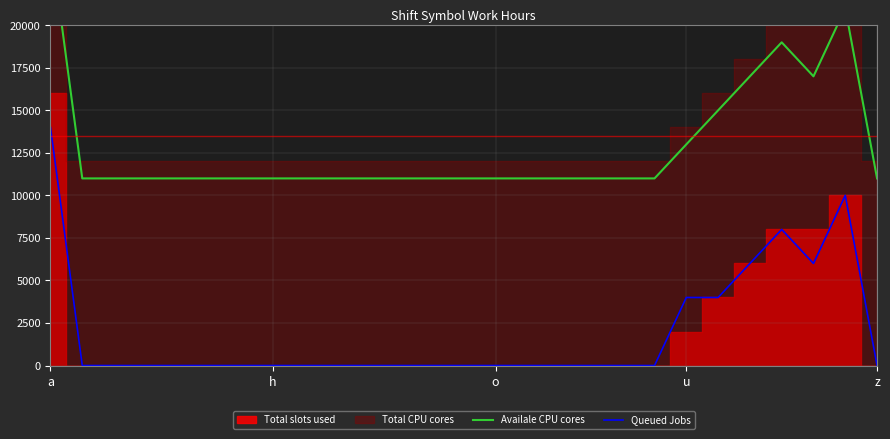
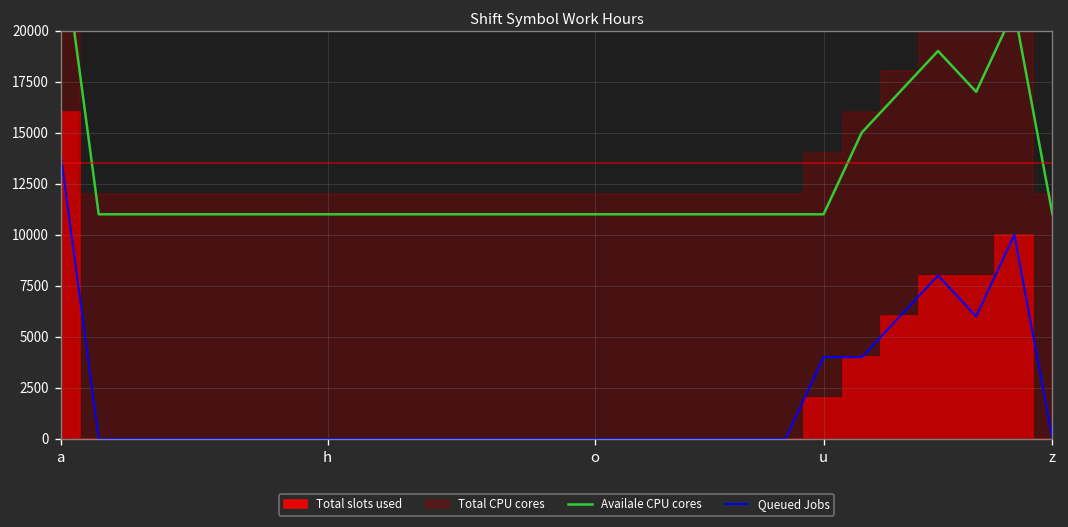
Availale CPU cores, u: 13000 -> 11000
